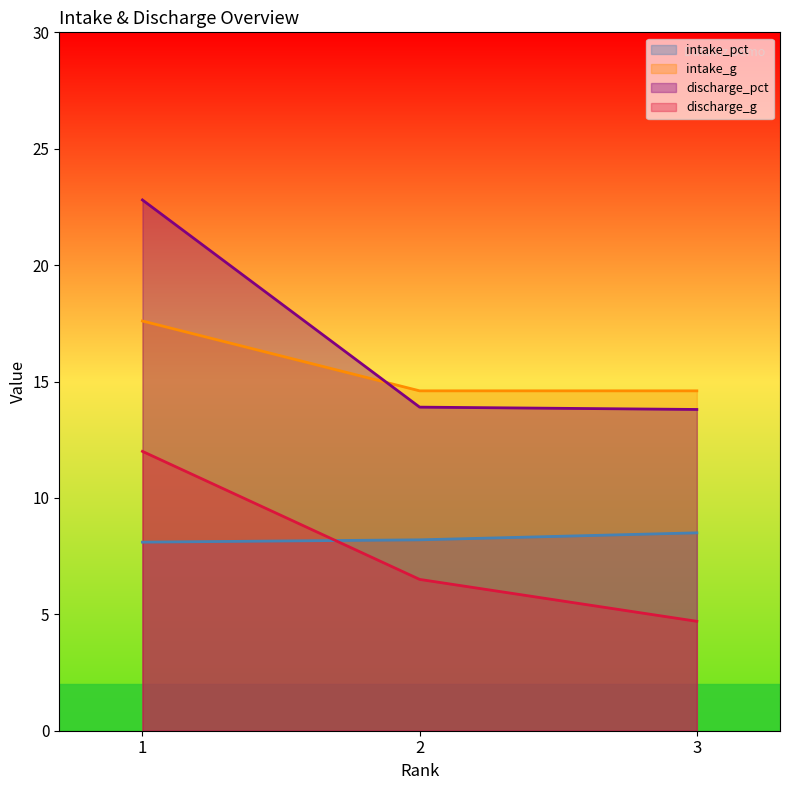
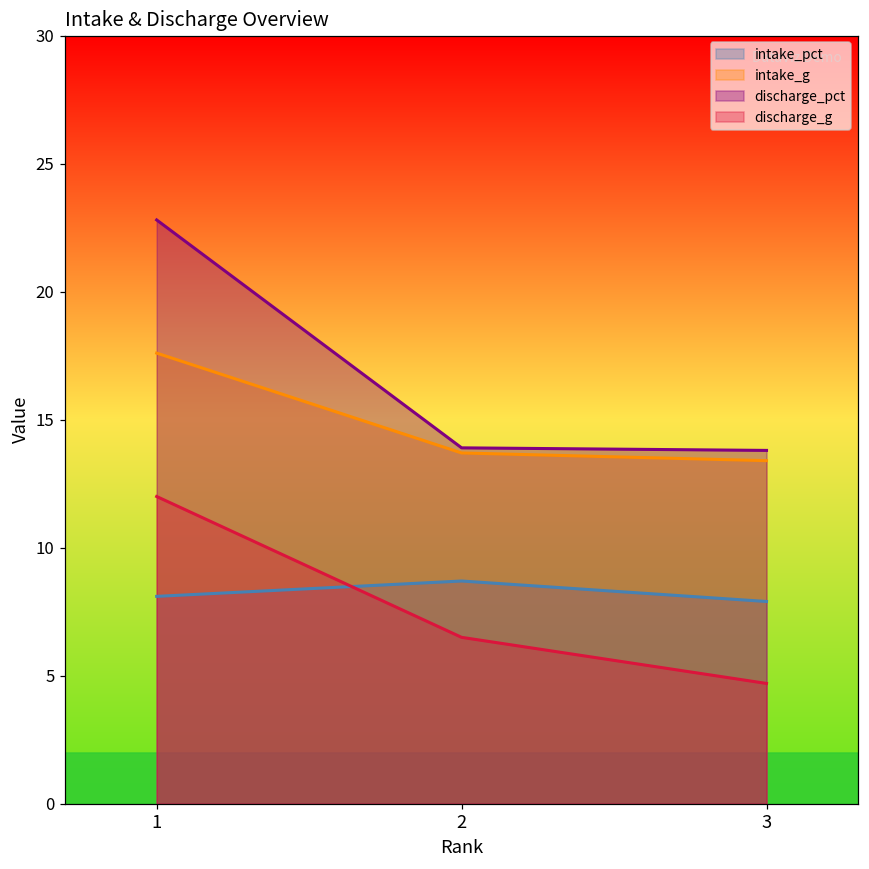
intake_pct, 2: 8.2 -> 8.7
intake_g, 2: 14.6 -> 13.7
intake_pct, 3: 8.5 -> 7.9
intake_g, 3: 14.6 -> 13.4
